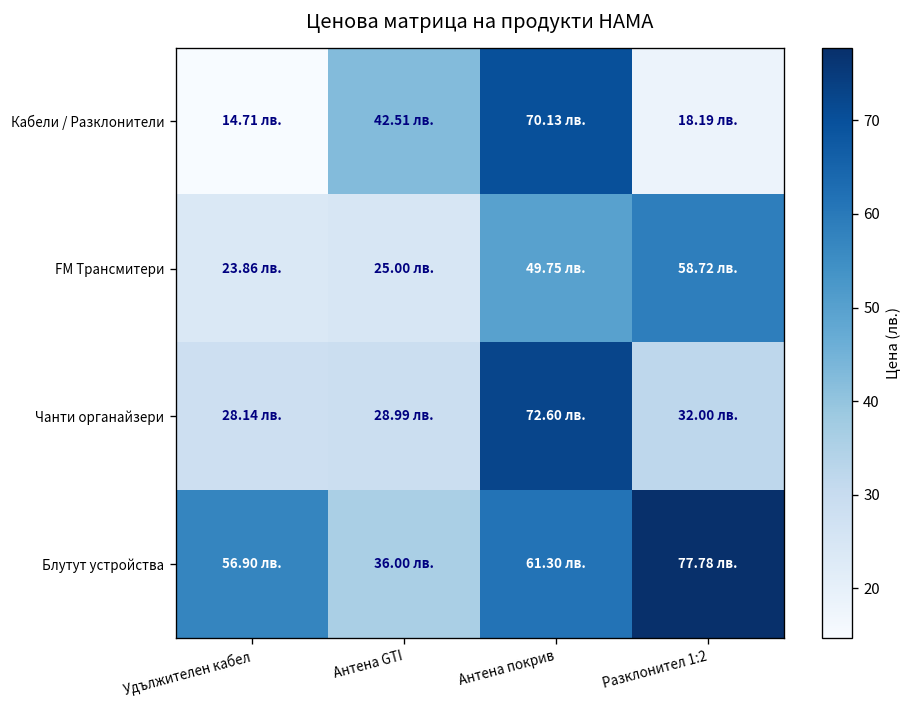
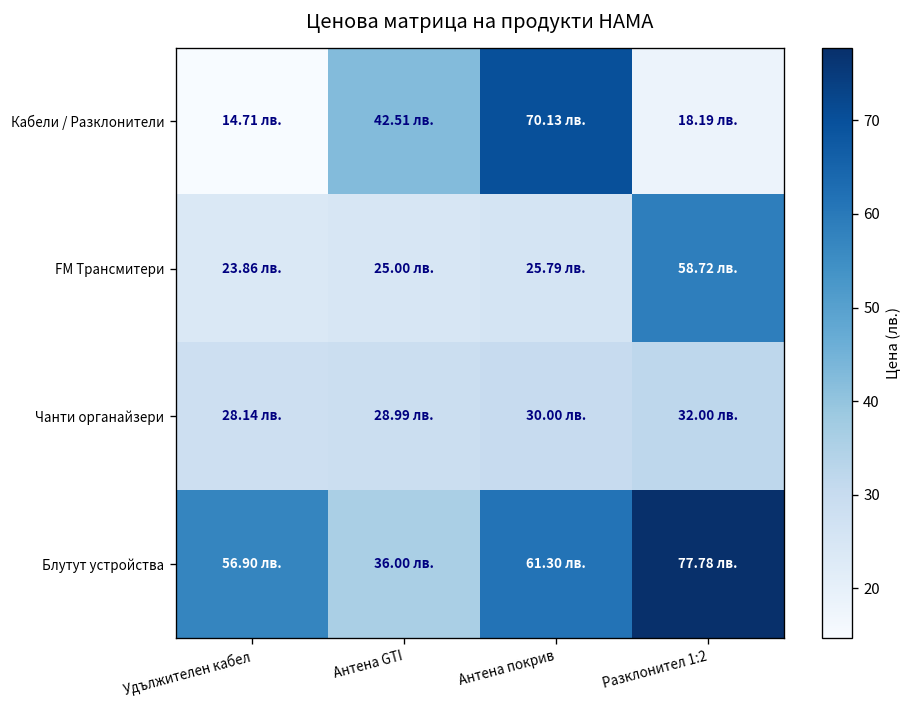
FM Трансмитери, Антена покрив: 49.75 -> 25.79
Чанти органайзери, Антена покрив: 72.60 -> 30.00
